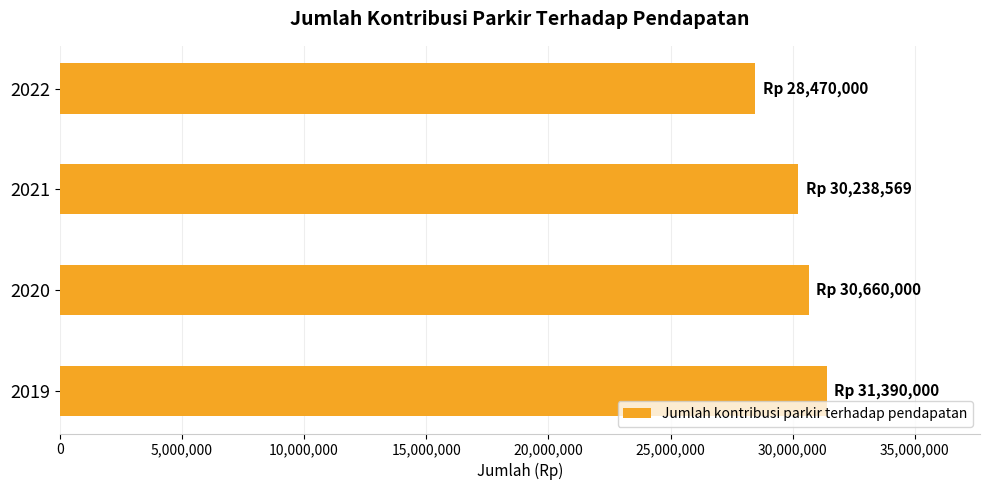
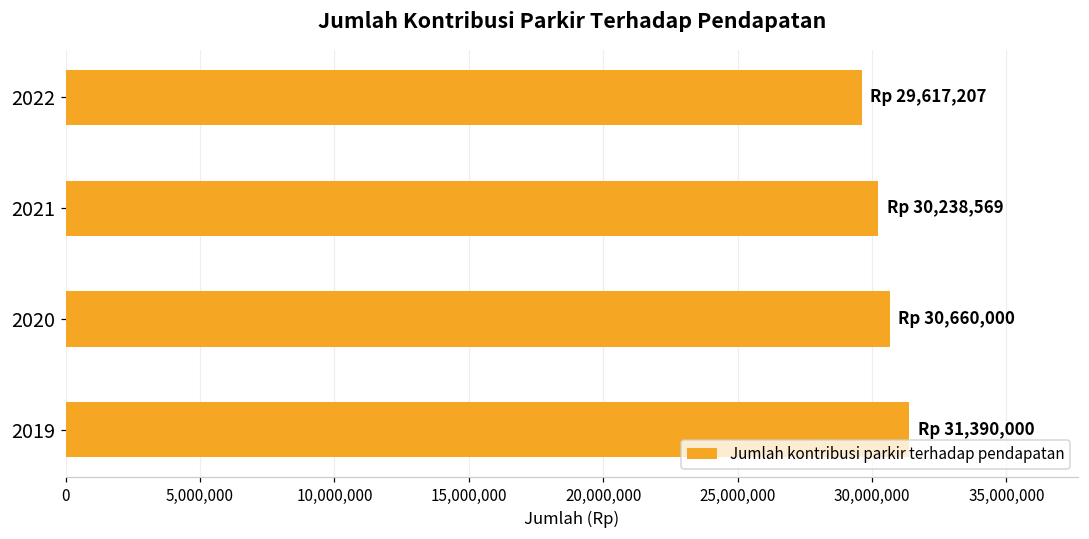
2022: 28,470,000 -> 29,617,207
